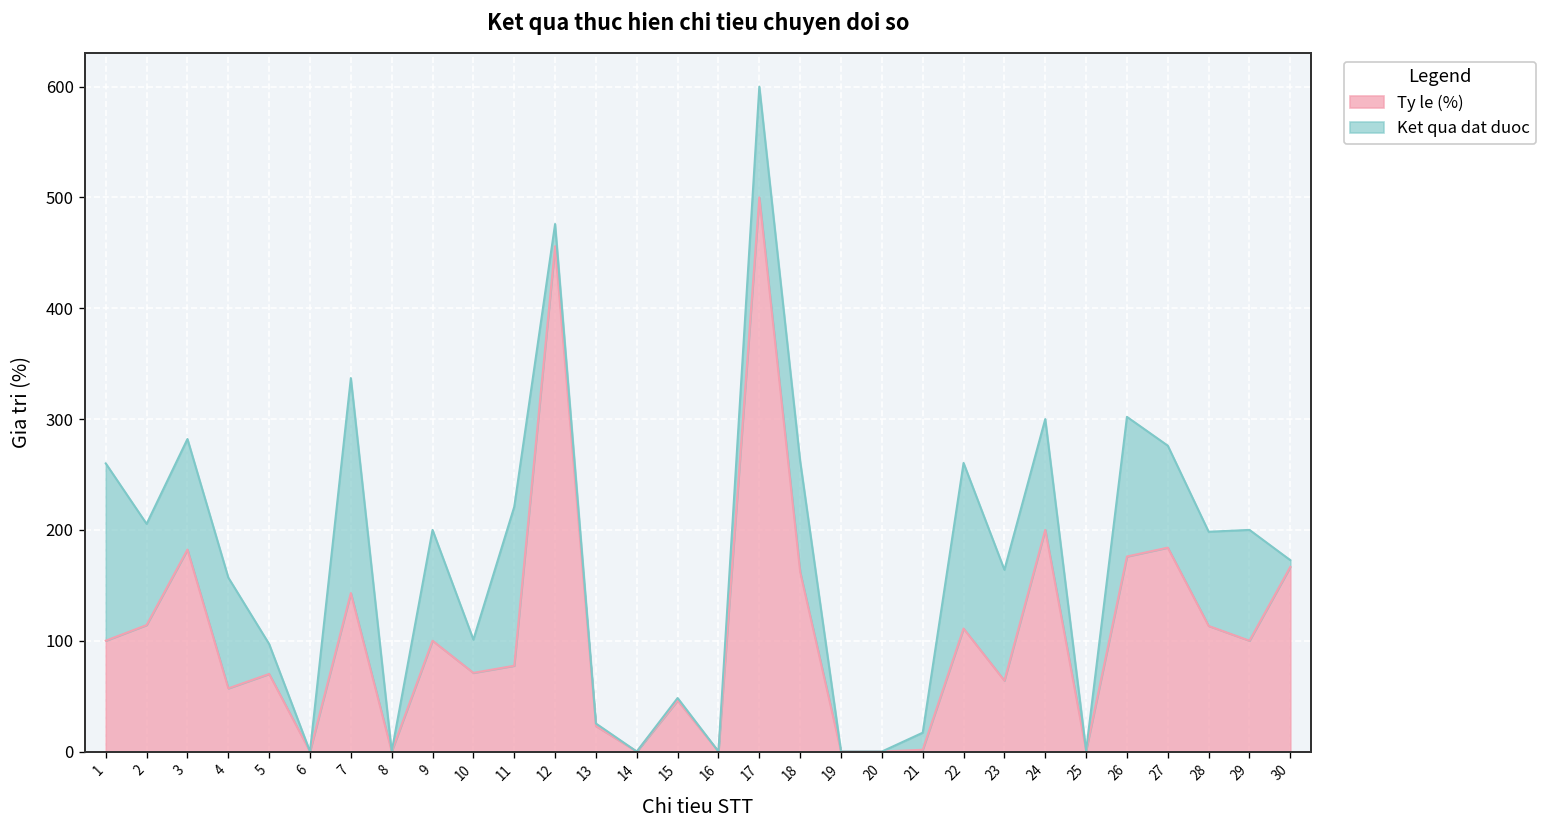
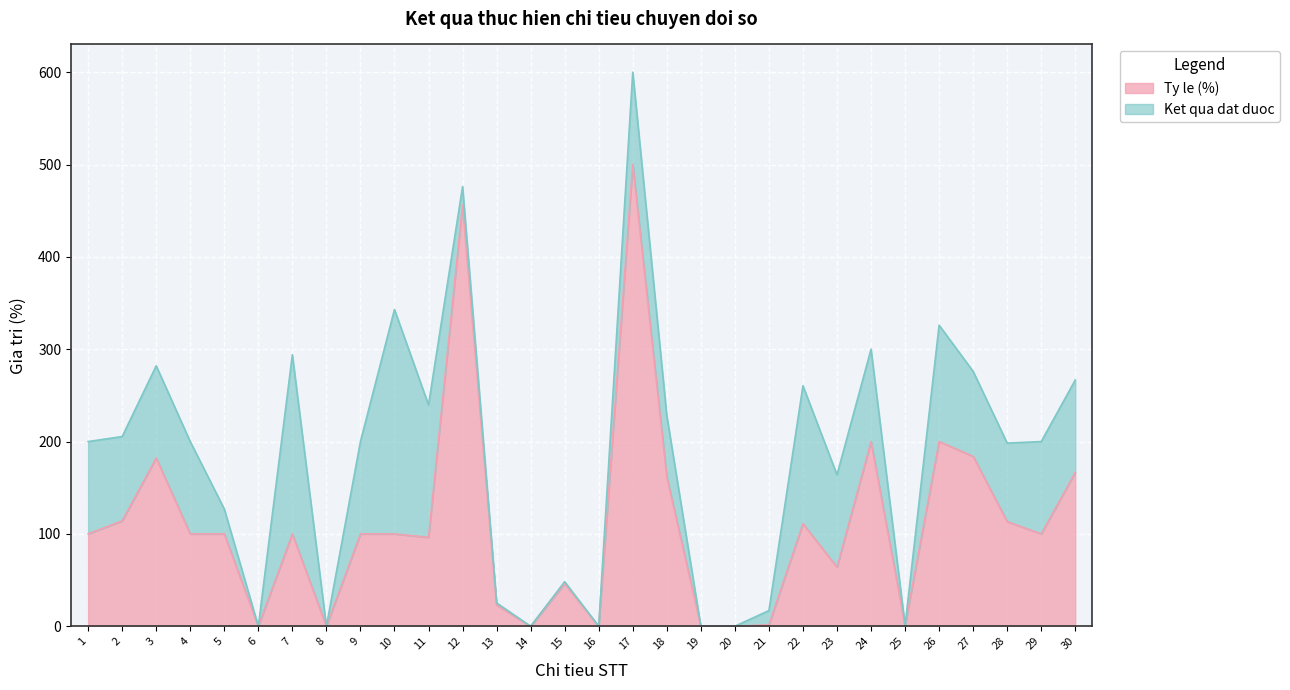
Ket qua dat duoc, 1: 160 -> 100
Ty le (%), 4: 60 -> 100
Ty le (%), 5: 70 -> 100
Ty le (%), 7: 140 -> 100
Ty le (%), 10: 70 -> 100
Ket qua dat duoc, 10: 30 -> 240
Ty le (%), 11: 80 -> 100
Ket qua dat duoc, 18: 100 -> 70
Ty le (%), 26: 180 -> 200
Ket qua dat duoc, 30: 10 -> 100
